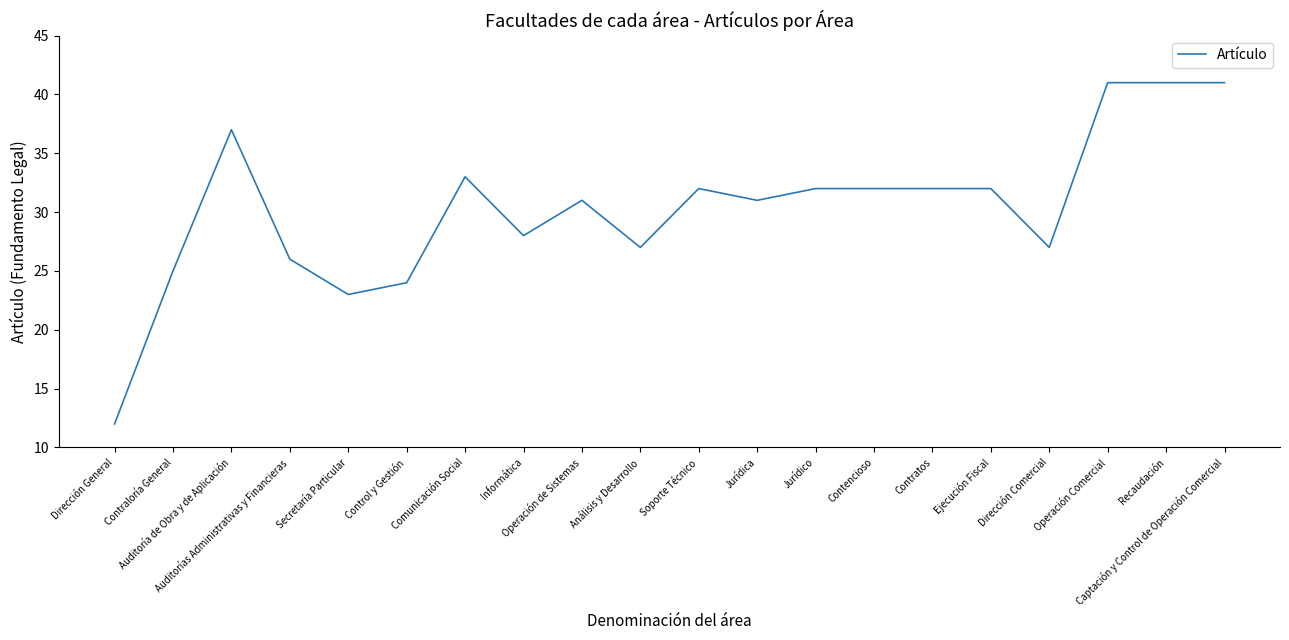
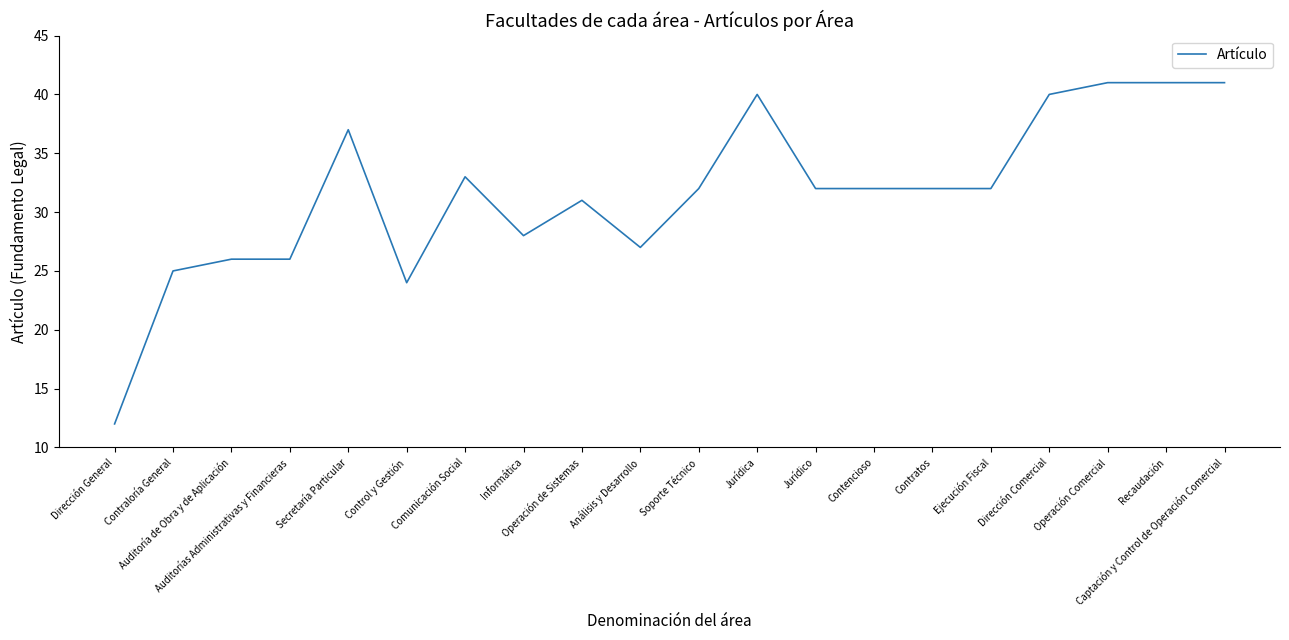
Auditoría de Obra y de Aplicación: 37 -> 26
Secretaría Particular: 23 -> 37
Jurídica: 31 -> 40
Dirección Comercial: 27 -> 40
